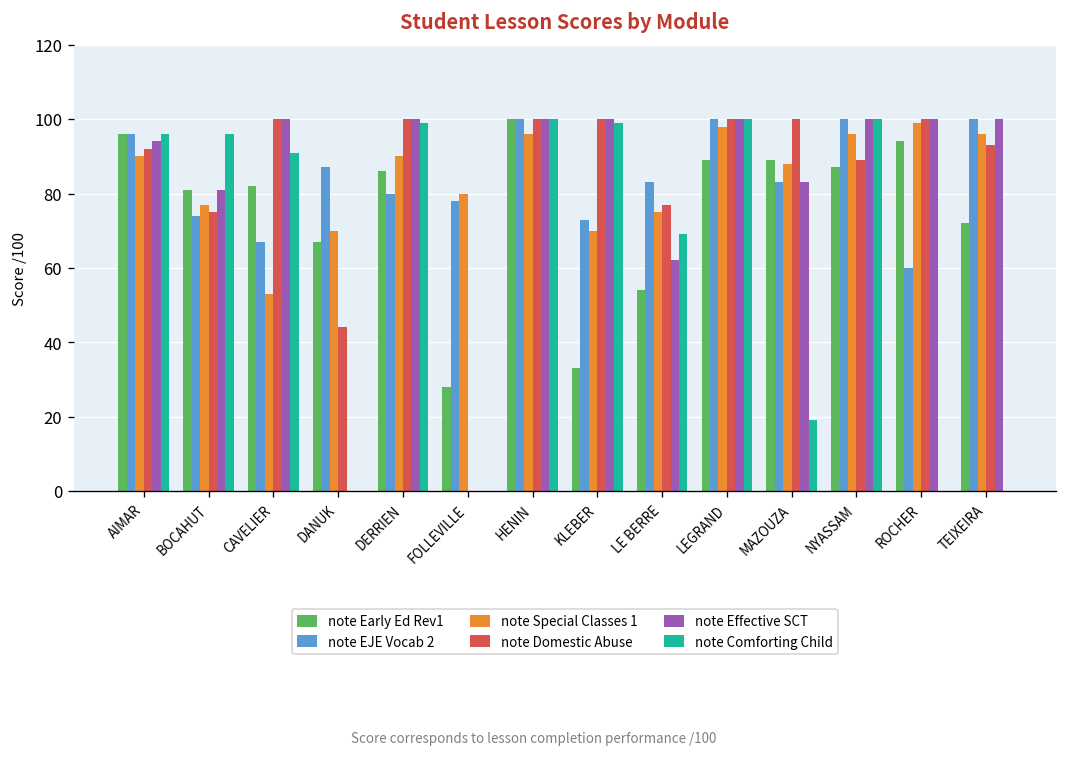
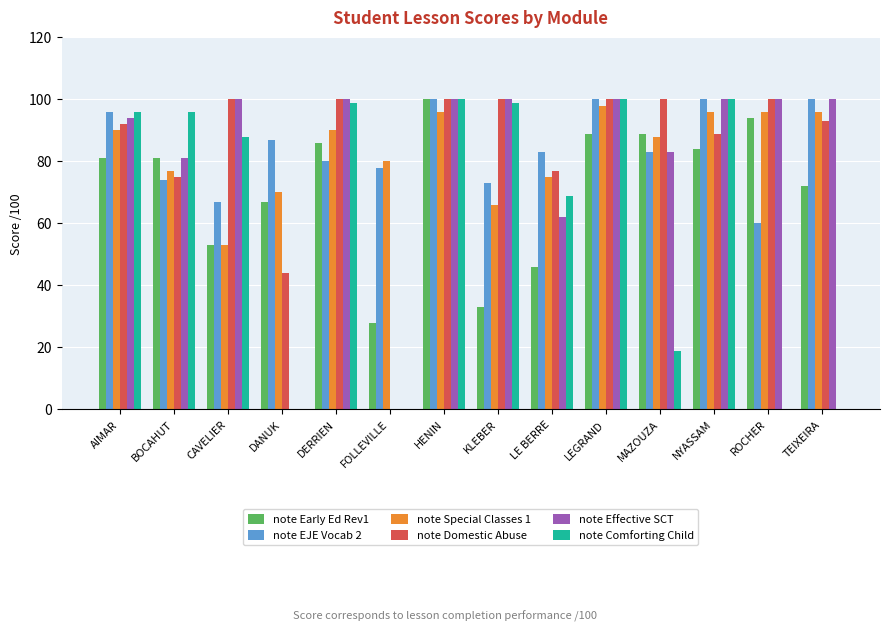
note Early Ed Rev1, AIMAR: 96 -> 81
note Early Ed Rev1, CAVELIER: 82 -> 53
note Comforting Child, CAVELIER: 91 -> 88
note Special Classes 1, KLEBER: 70 -> 66
note Early Ed Rev1, LE BERRE: 54 -> 46
note Early Ed Rev1, NYASSAM: 87 -> 84
note Special Classes 1, ROCHER: 99 -> 96
